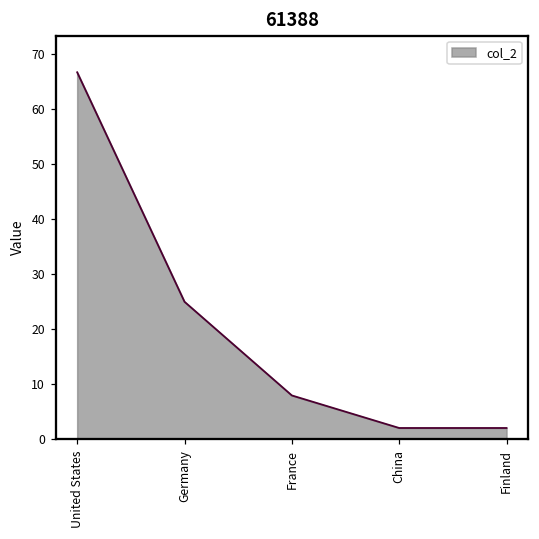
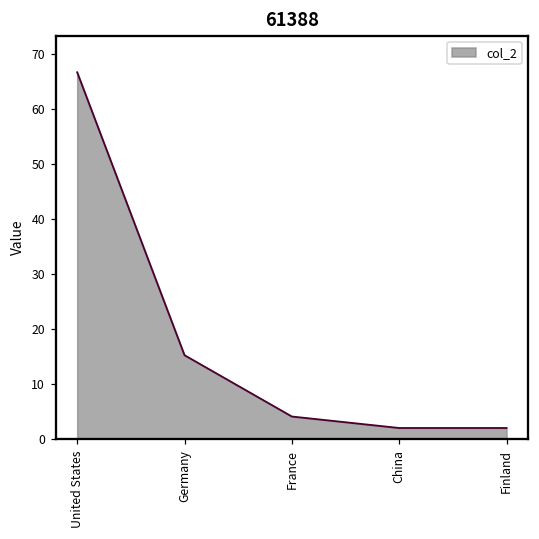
Germany: 25 -> 15
France: 8 -> 4
